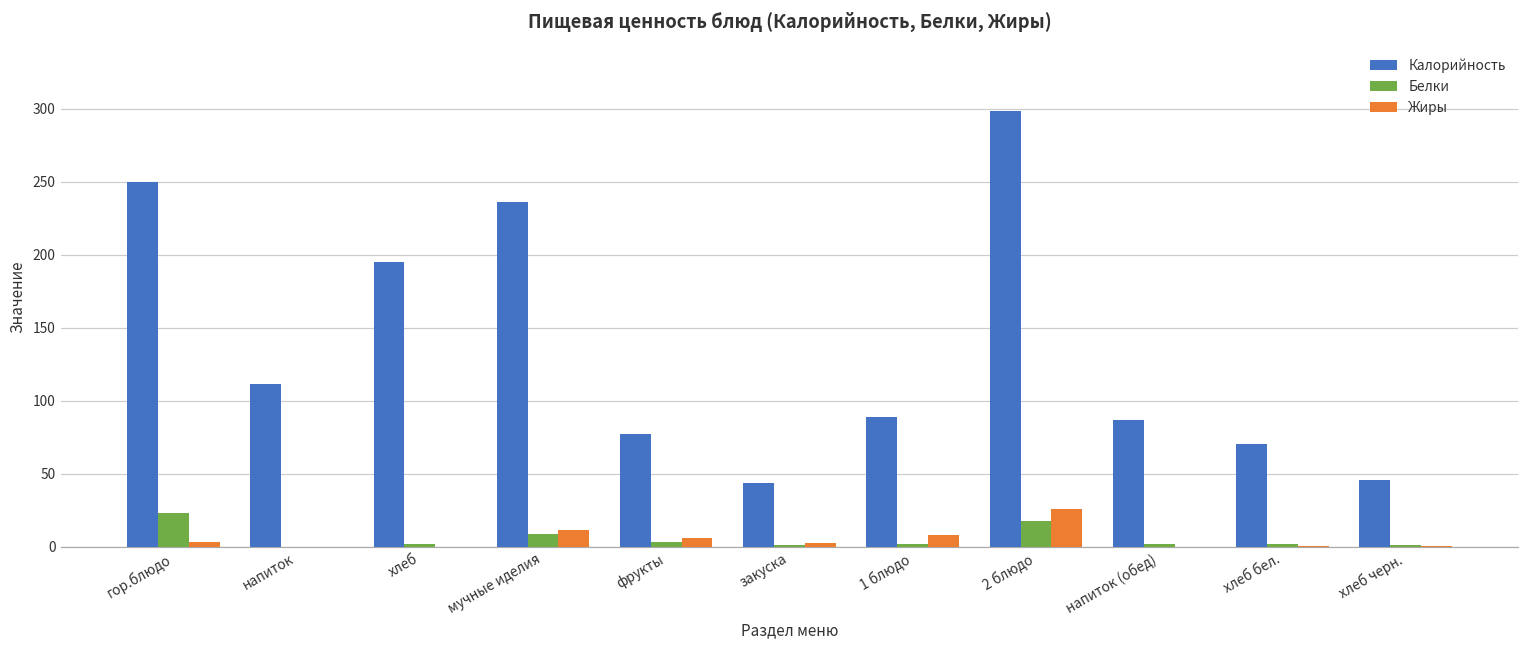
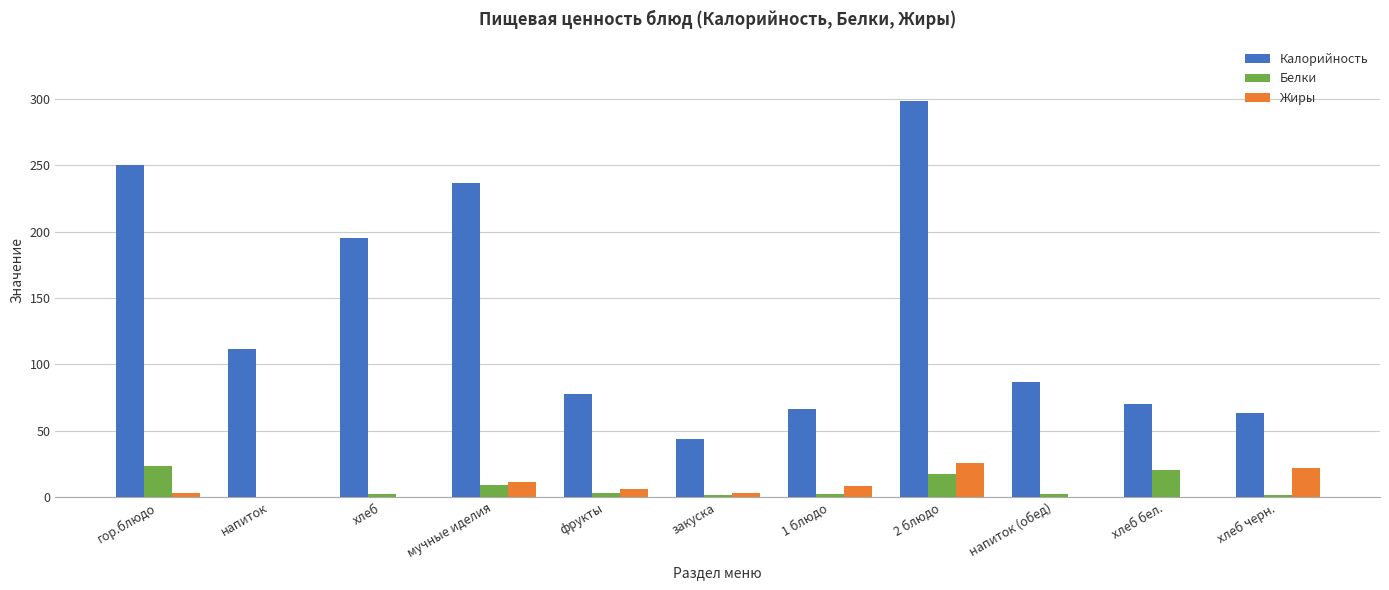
Калорийность, 1 блюдо: 89 -> 66
Белки, хлеб бел.: 2 -> 20
Калорийность, хлеб черн.: 46 -> 64
Жиры, хлеб черн.: 0 -> 22
